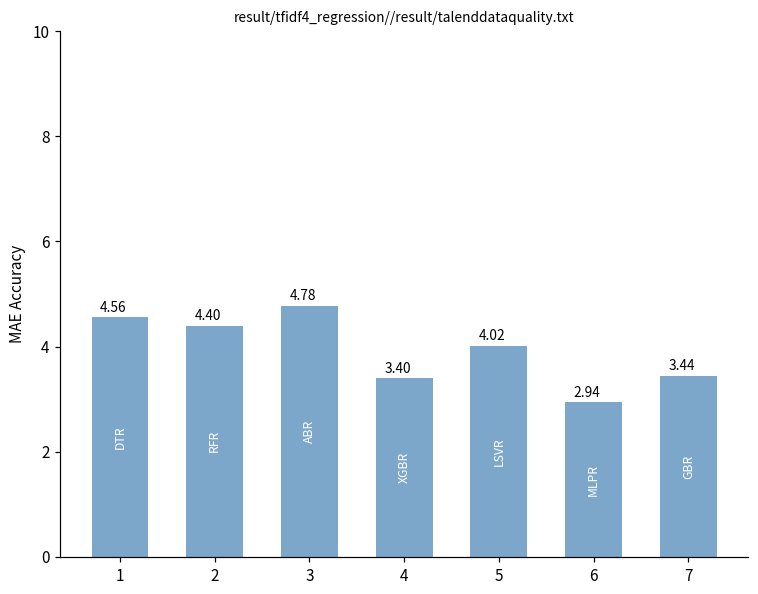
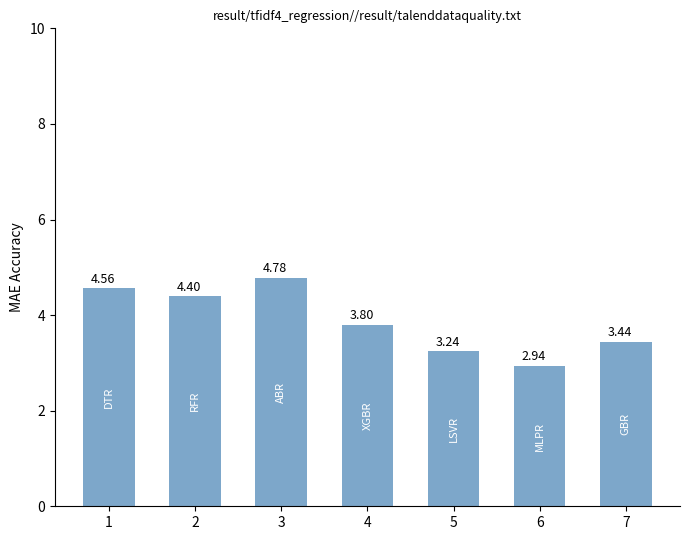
4: 3.40 -> 3.80
5: 4.02 -> 3.24
